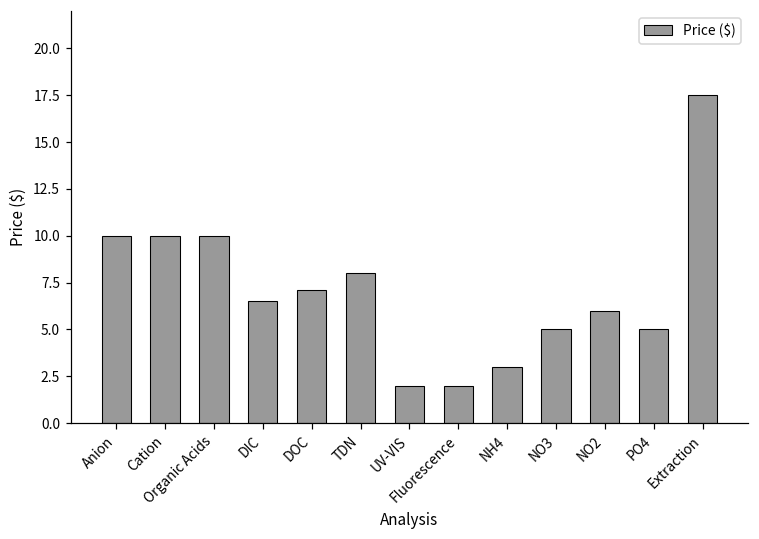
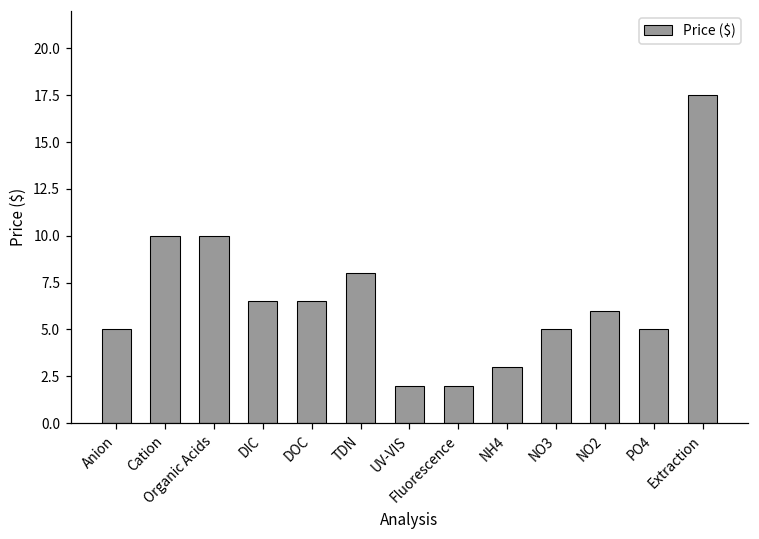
Anion: 10 -> 5
DOC: 7.1 -> 6.5
